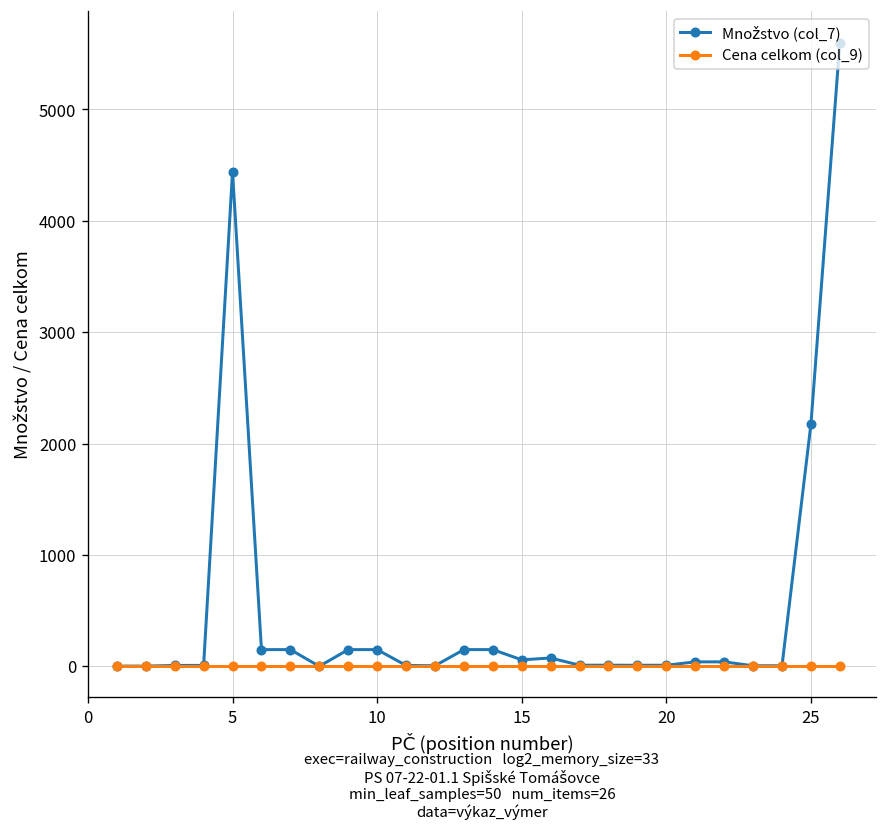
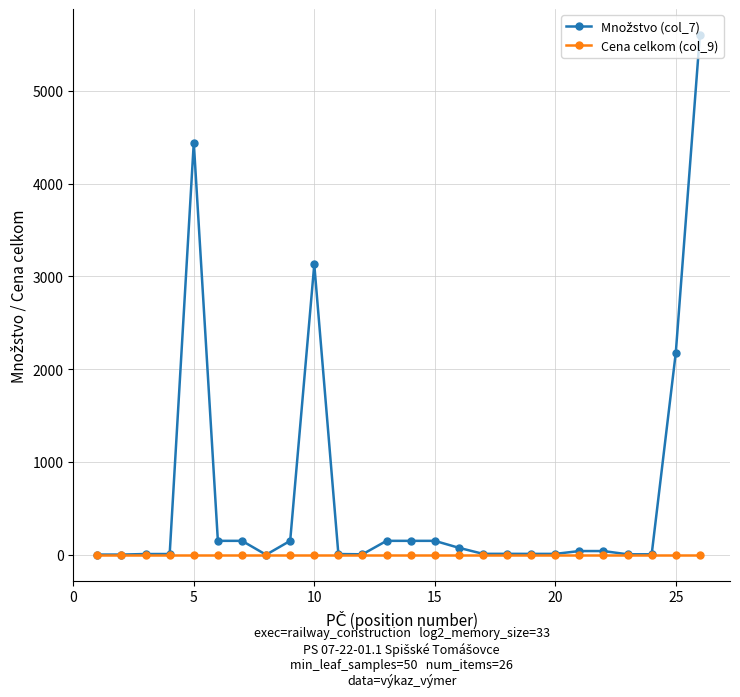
Množstvo (col_7), 10: 200 -> 3100
Množstvo (col_7), 15: 100 -> 200
